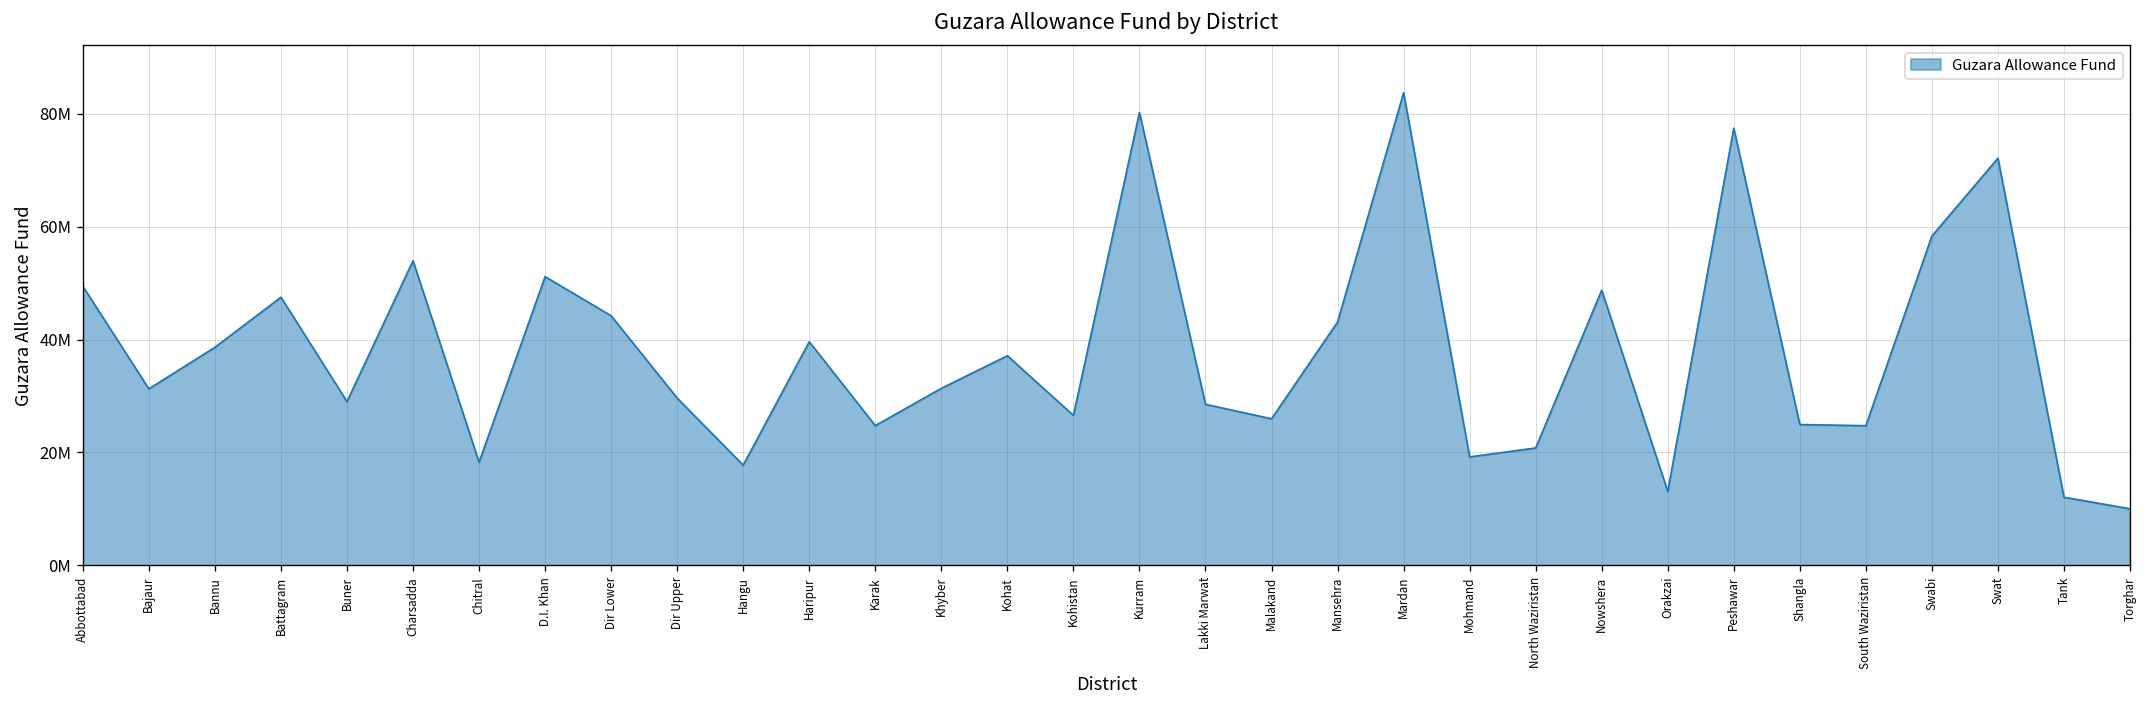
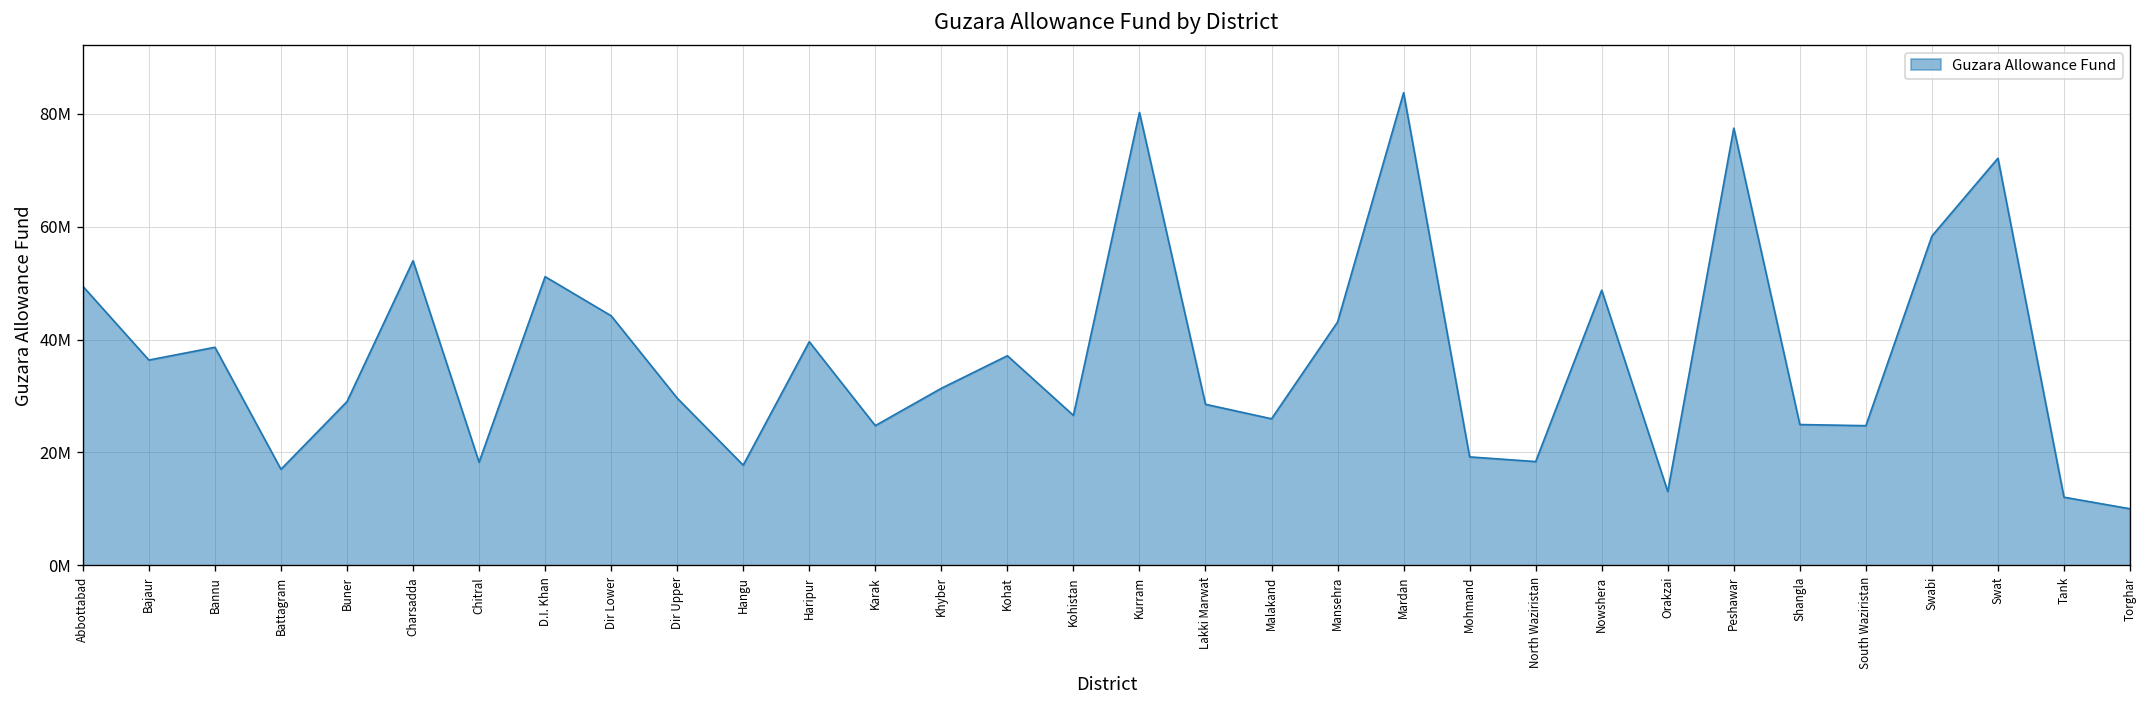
Bajaur: 31000000 -> 36000000
Battagram: 48000000 -> 17000000
North Waziristan: 21000000 -> 18000000
